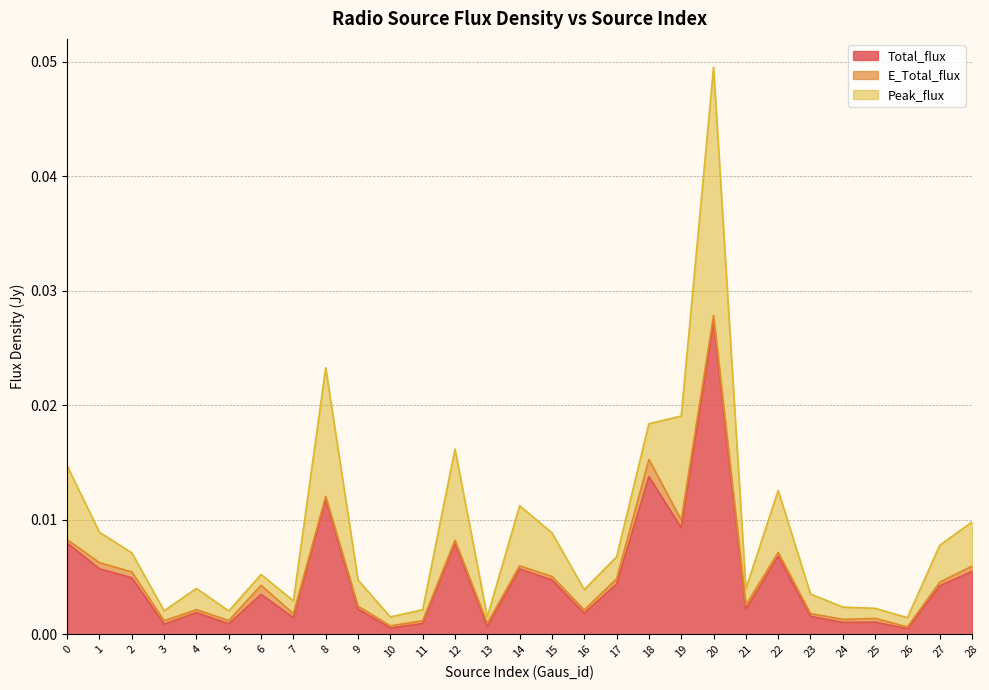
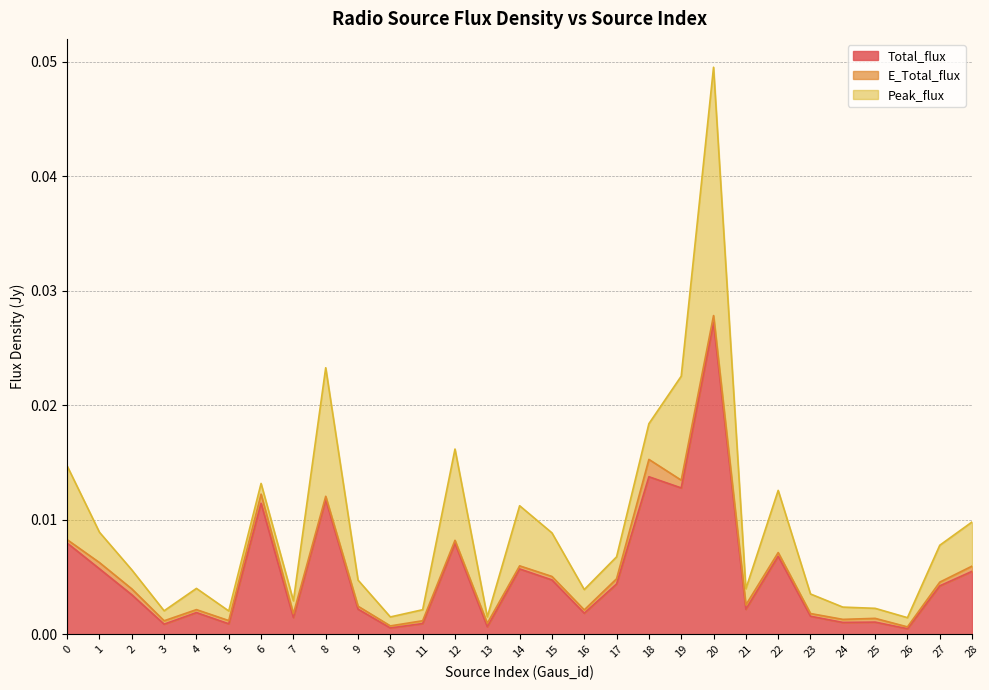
Total_flux, 2: 0.0049 -> 0.0034
Total_flux, 6: 0.0035 -> 0.0114
Total_flux, 19: 0.0093 -> 0.0128
